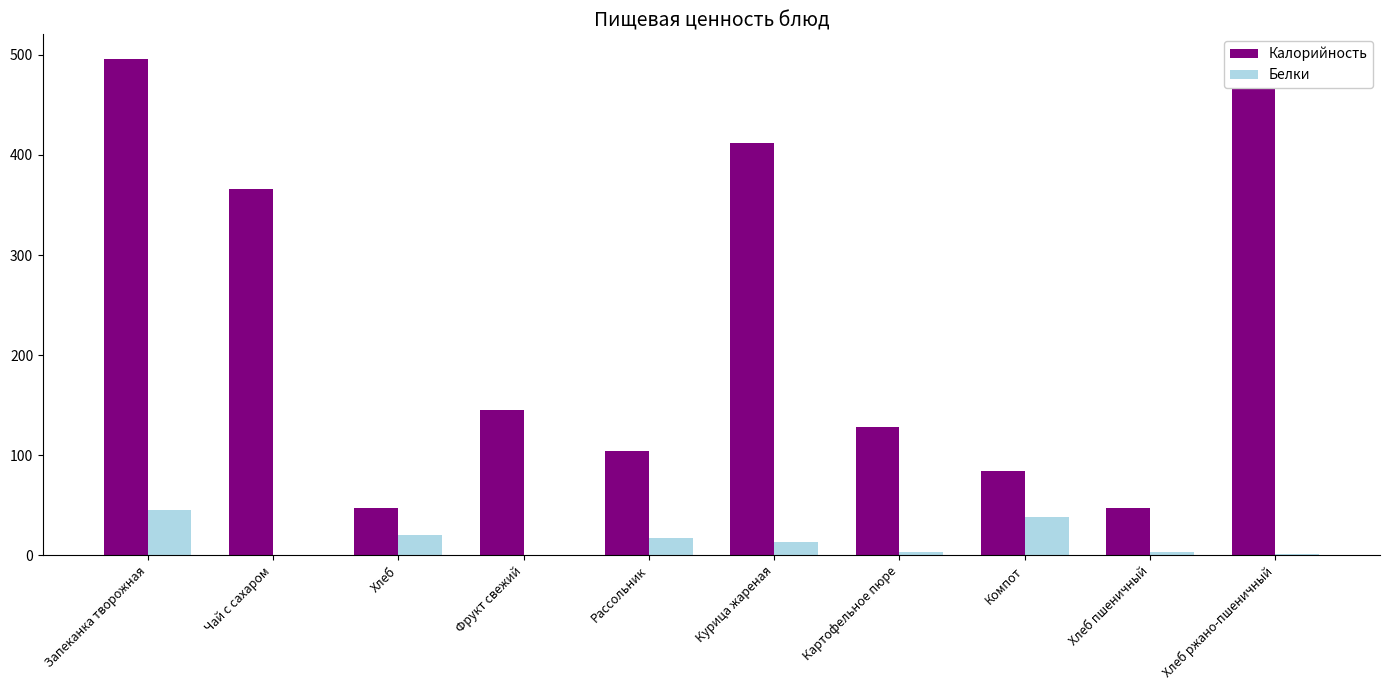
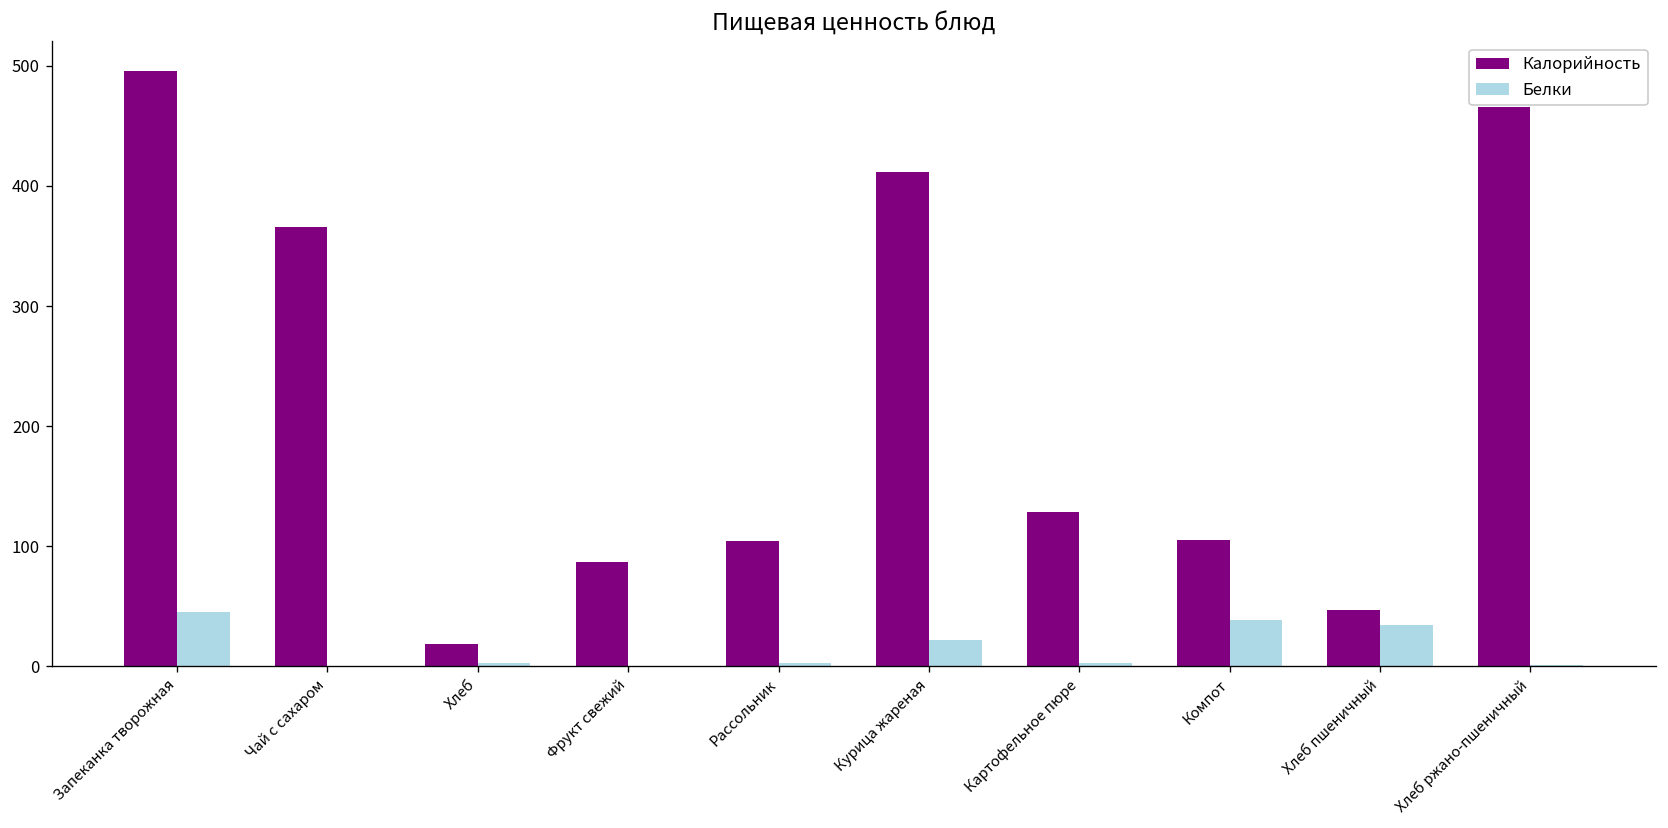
Калорийность, Хлеб: 47 -> 19
Белки, Хлеб: 20 -> 3
Калорийность, Фрукт свежий: 145 -> 87
Белки, Рассольник: 17 -> 2
Белки, Курица жареная: 13 -> 22
Калорийность, Компот: 84 -> 105
Белки, Хлеб пшеничный: 3 -> 34
